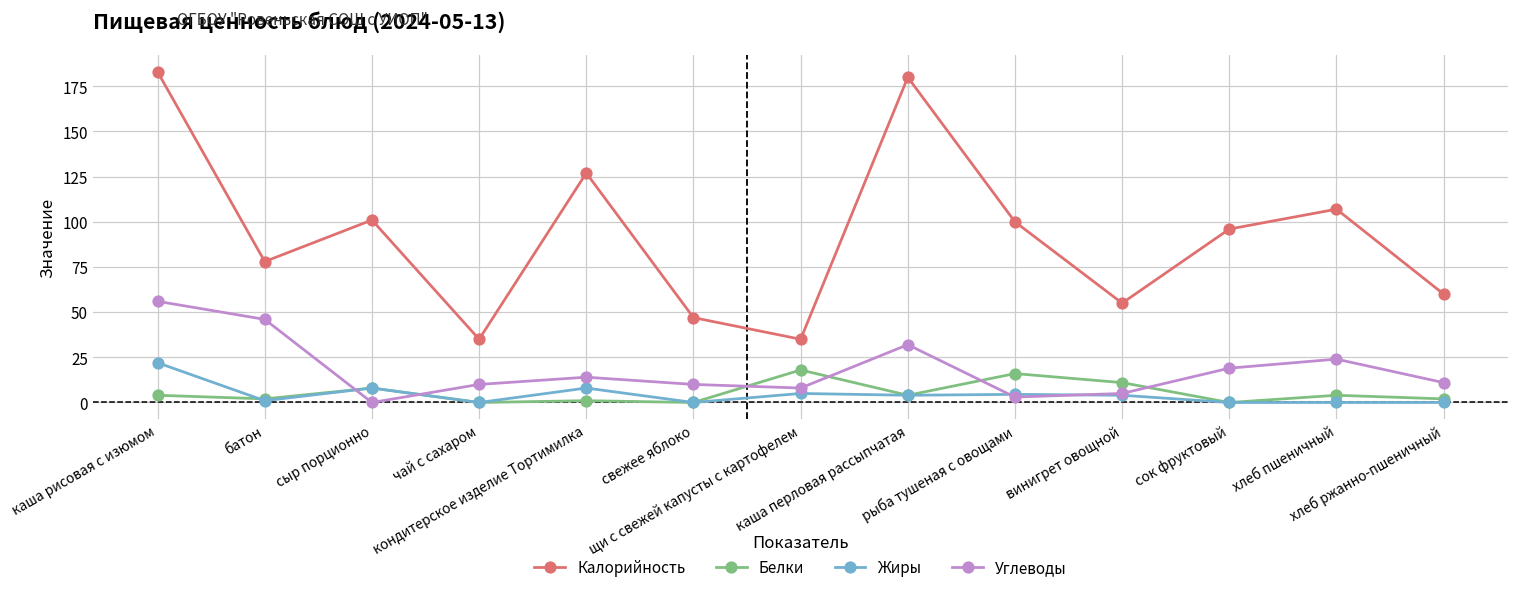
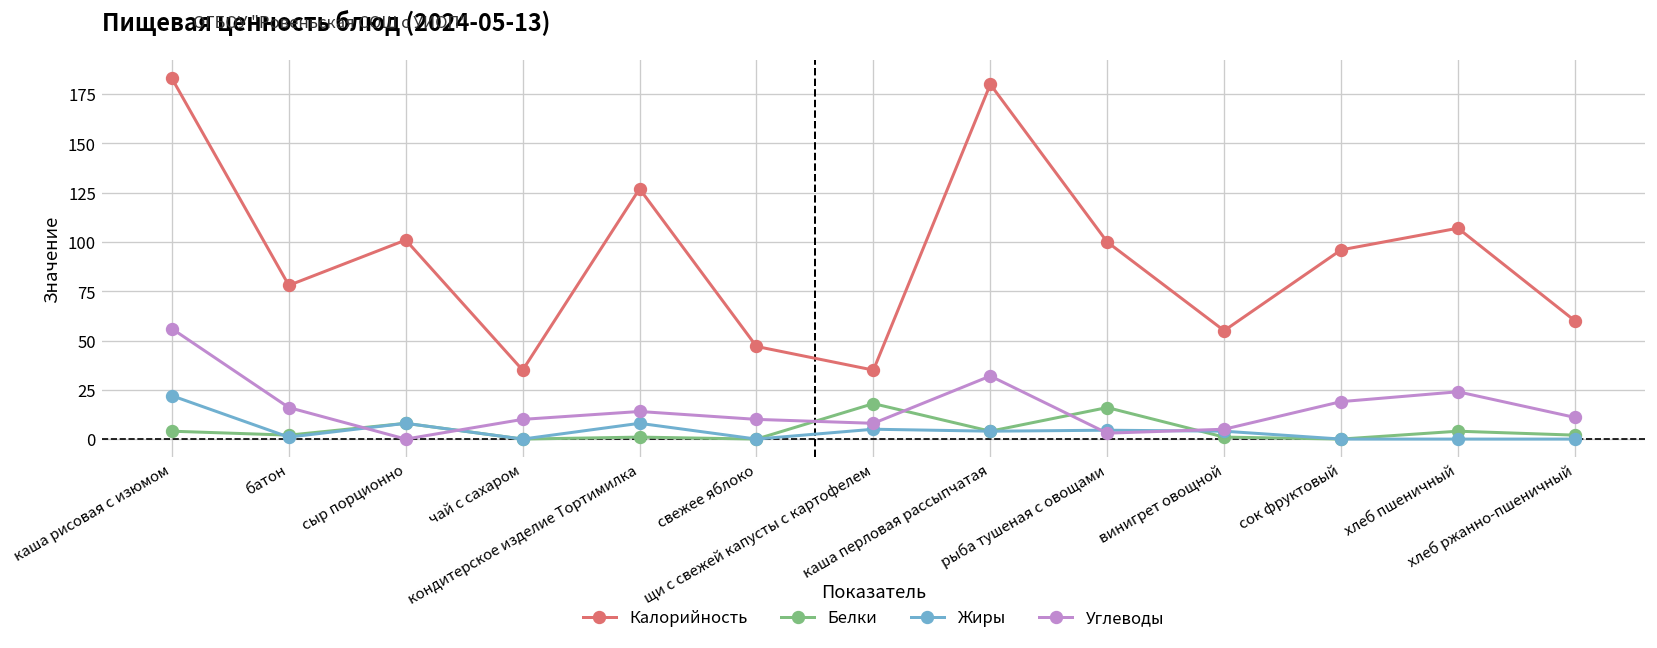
Углеводы, батон: 46 -> 16
Белки, винигрет овощной: 11 -> 1
